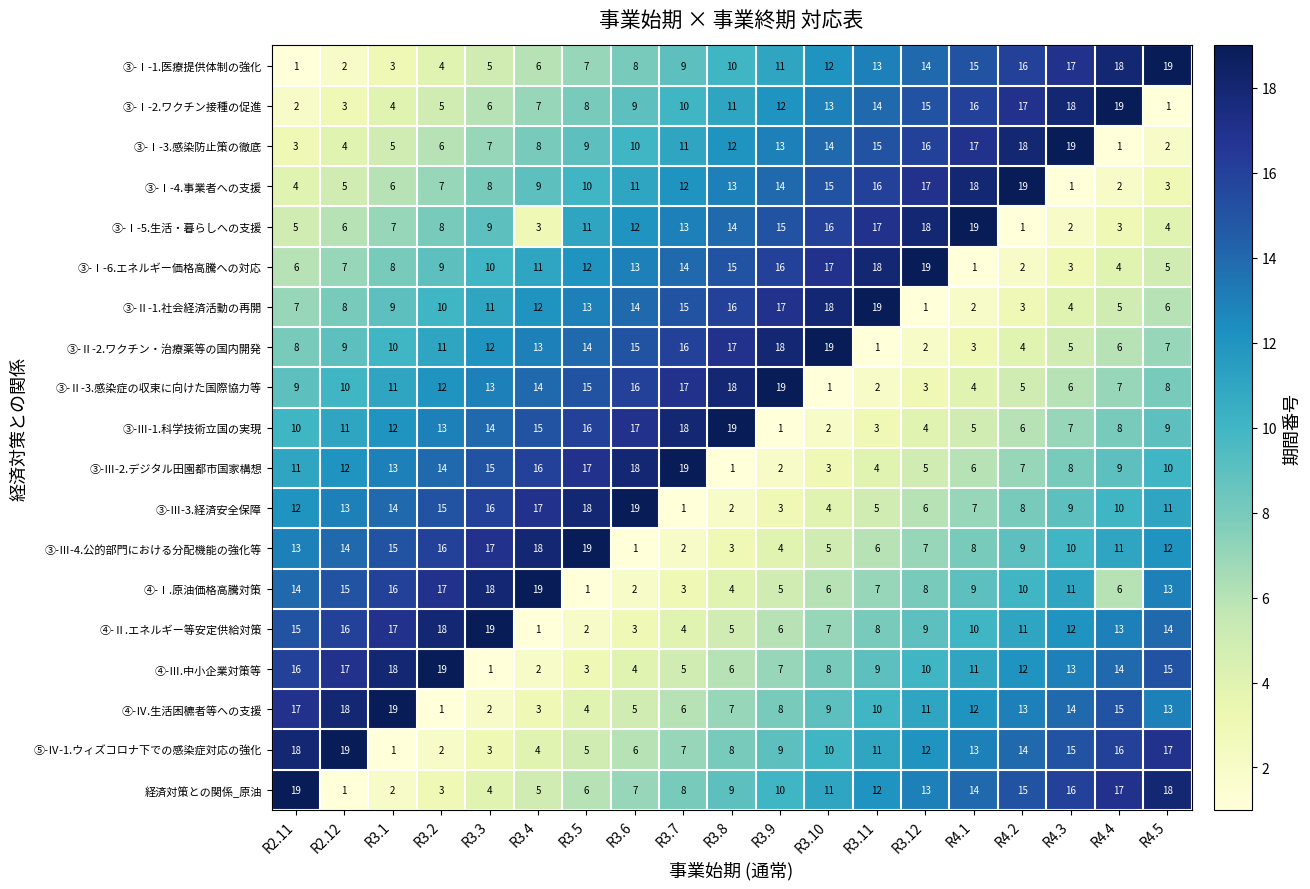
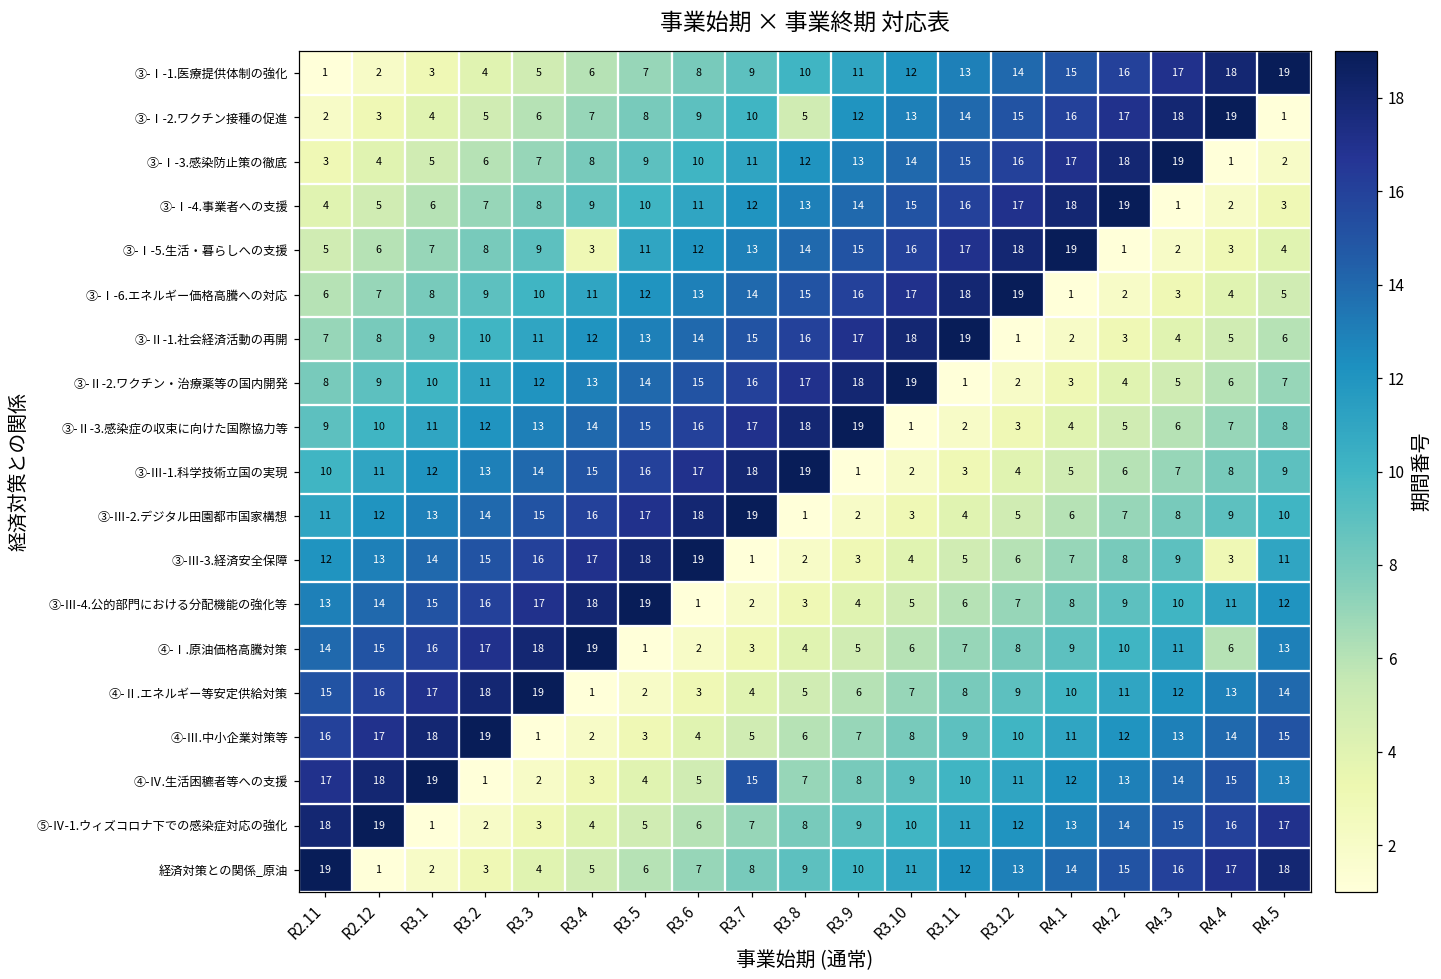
③-Ⅰ-2.ワクチン接種の促進, R3.8: 11 -> 5
③-Ⅲ-3.経済安全保障, R4.4: 10 -> 3
④-Ⅳ.生活困穮者等への支援, R3.7: 6 -> 15
